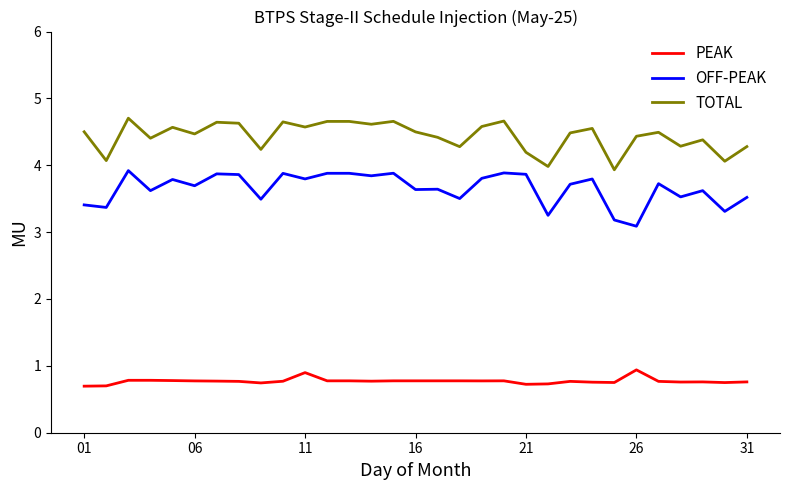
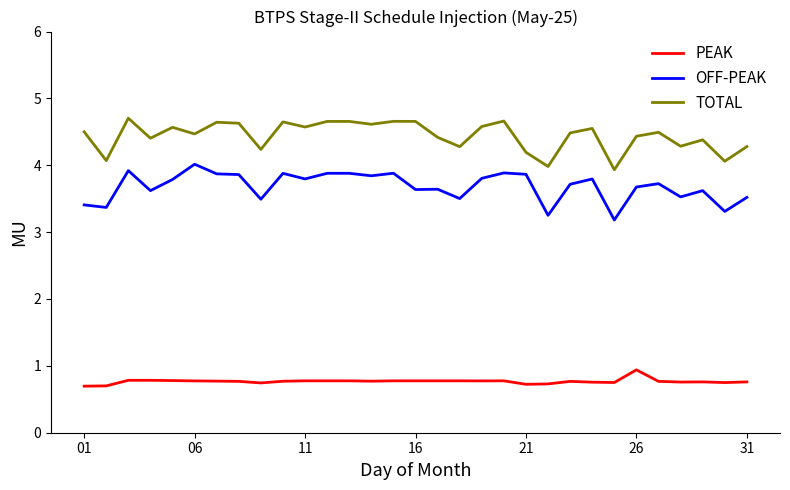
OFF-PEAK, 06: 3.7 -> 4.0
PEAK, 11: 0.9 -> 0.8
TOTAL, 16: 4.5 -> 4.7
OFF-PEAK, 26: 3.1 -> 3.7
